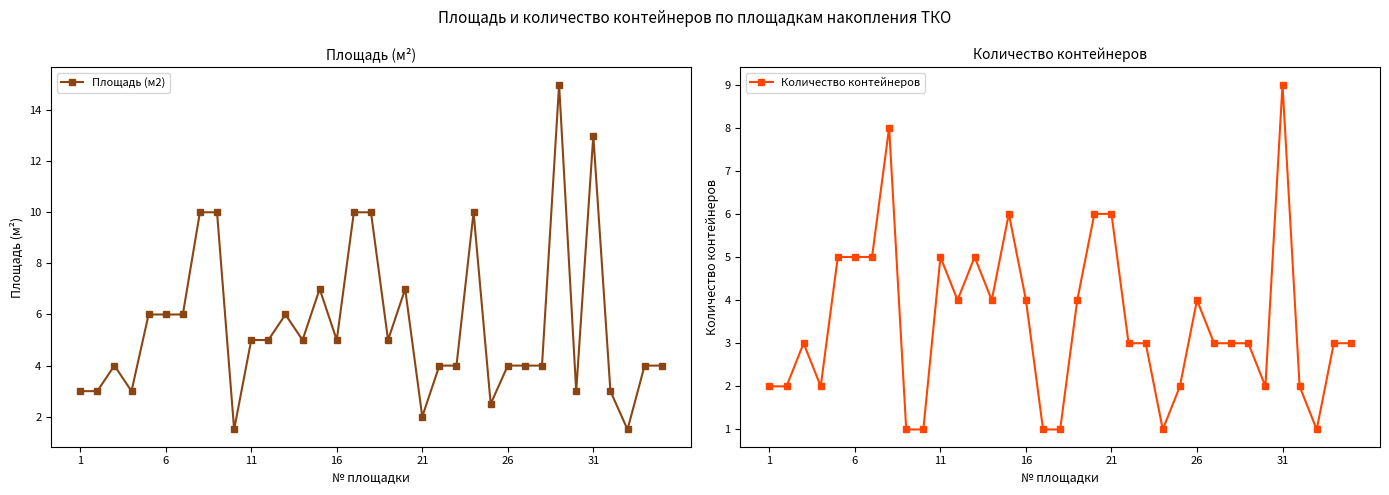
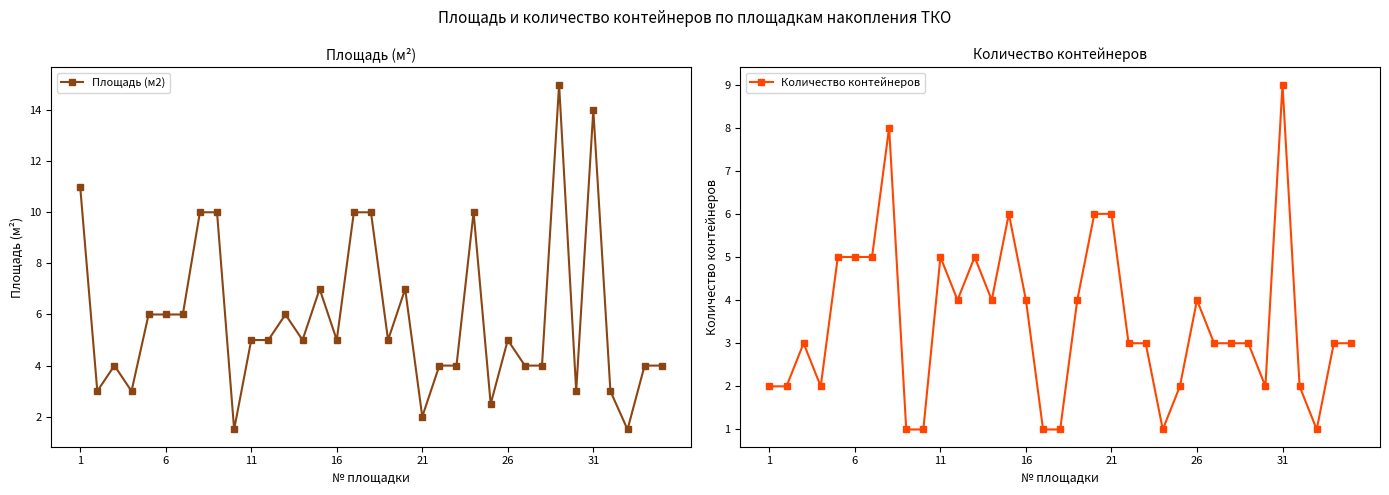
Площадь (м²), 1: 3 -> 11
Площадь (м²), 26: 4 -> 5
Площадь (м²), 31: 13 -> 14
